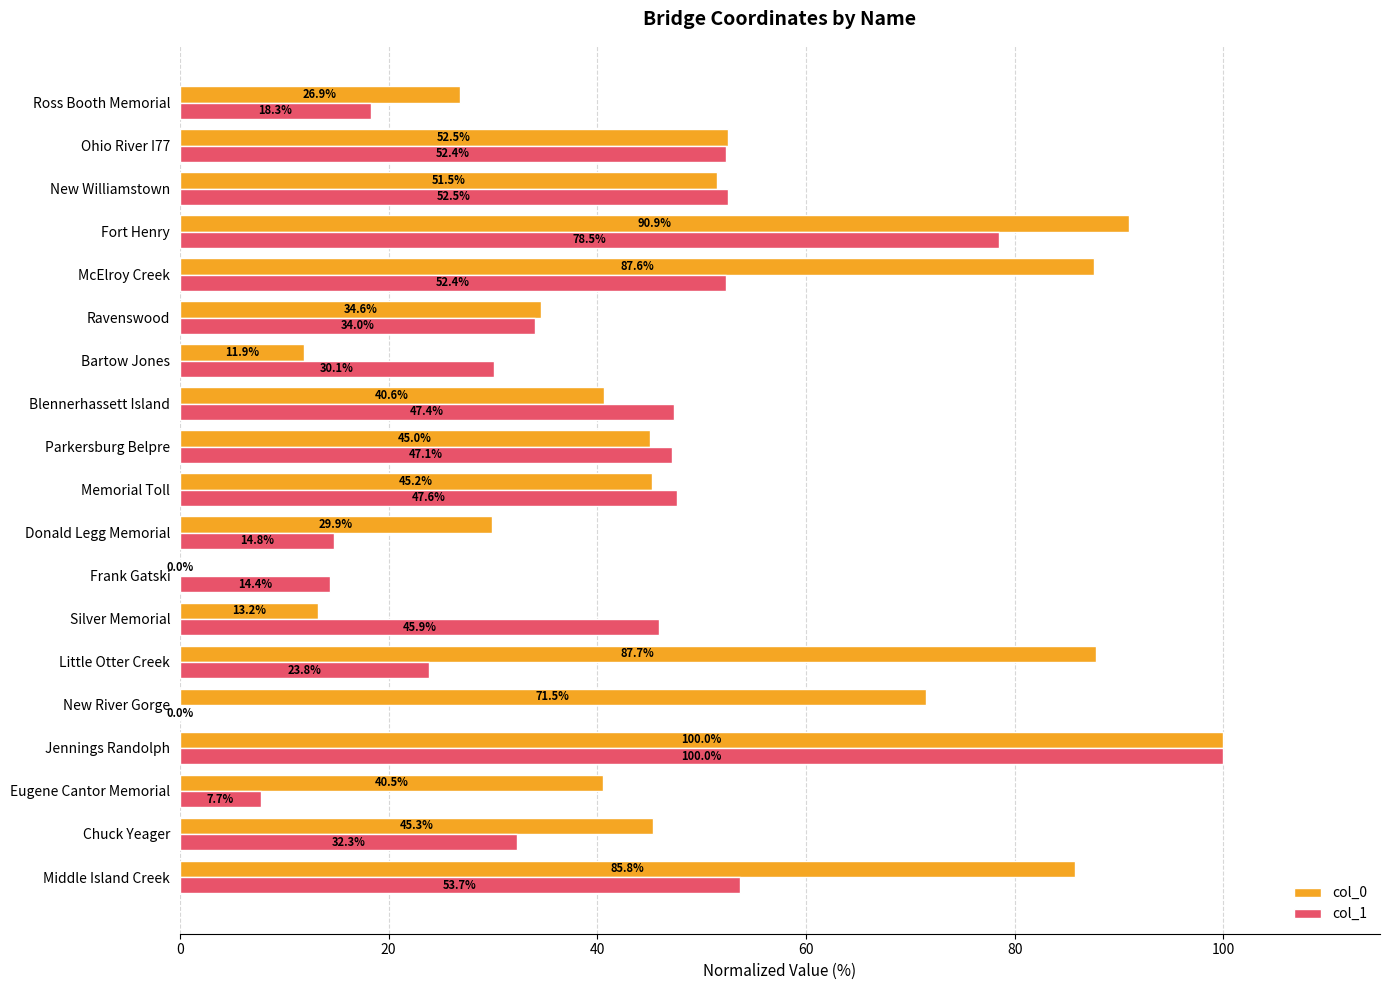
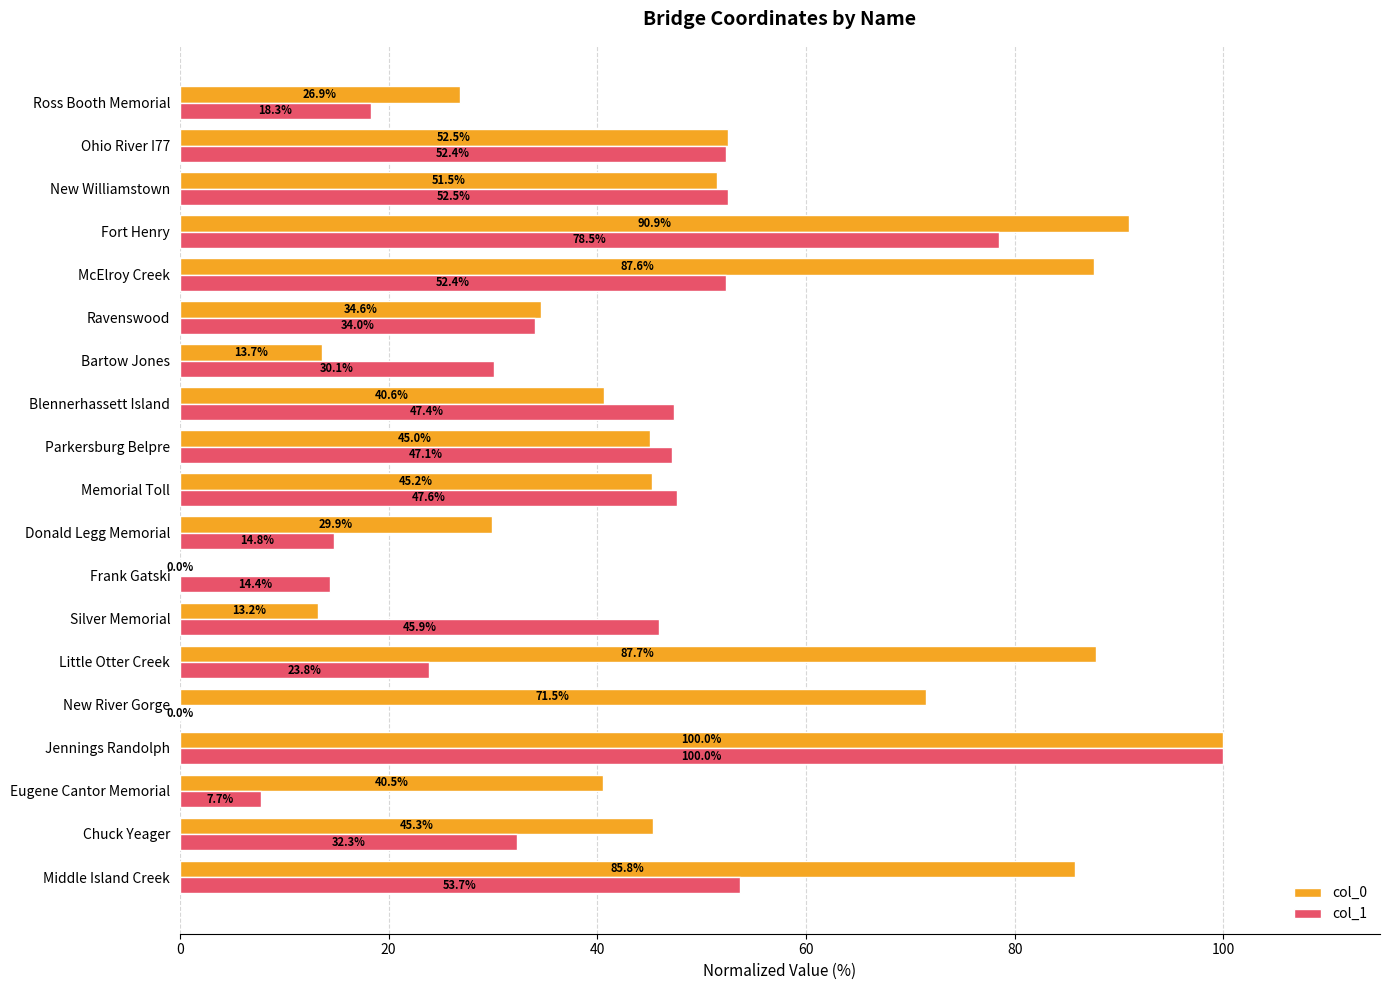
col_0, Bartow Jones: 11.9% -> 13.7%
